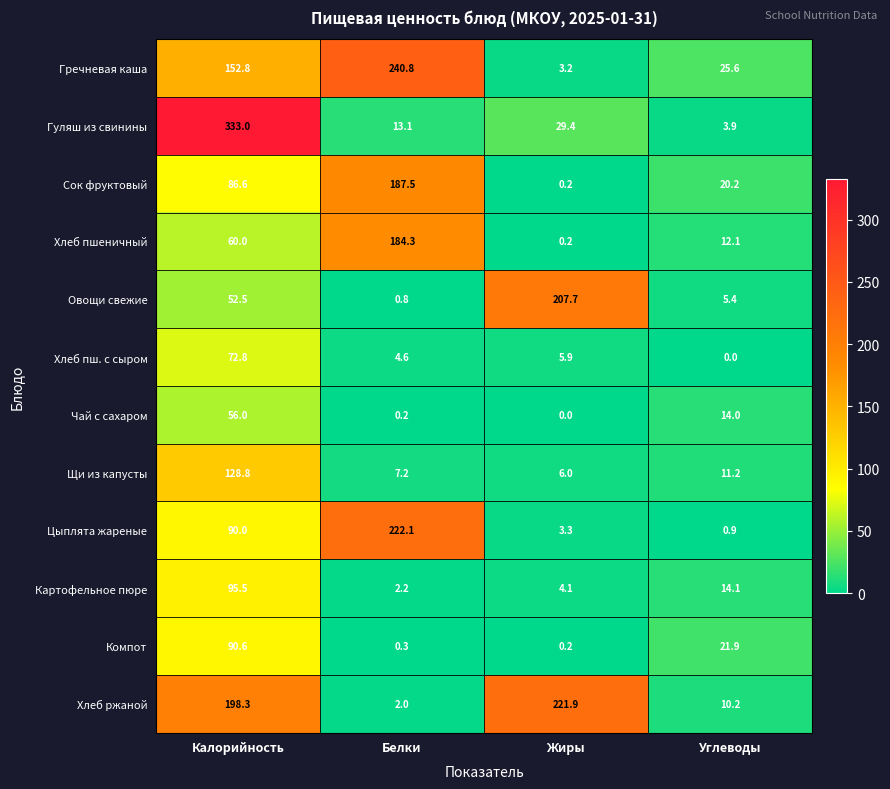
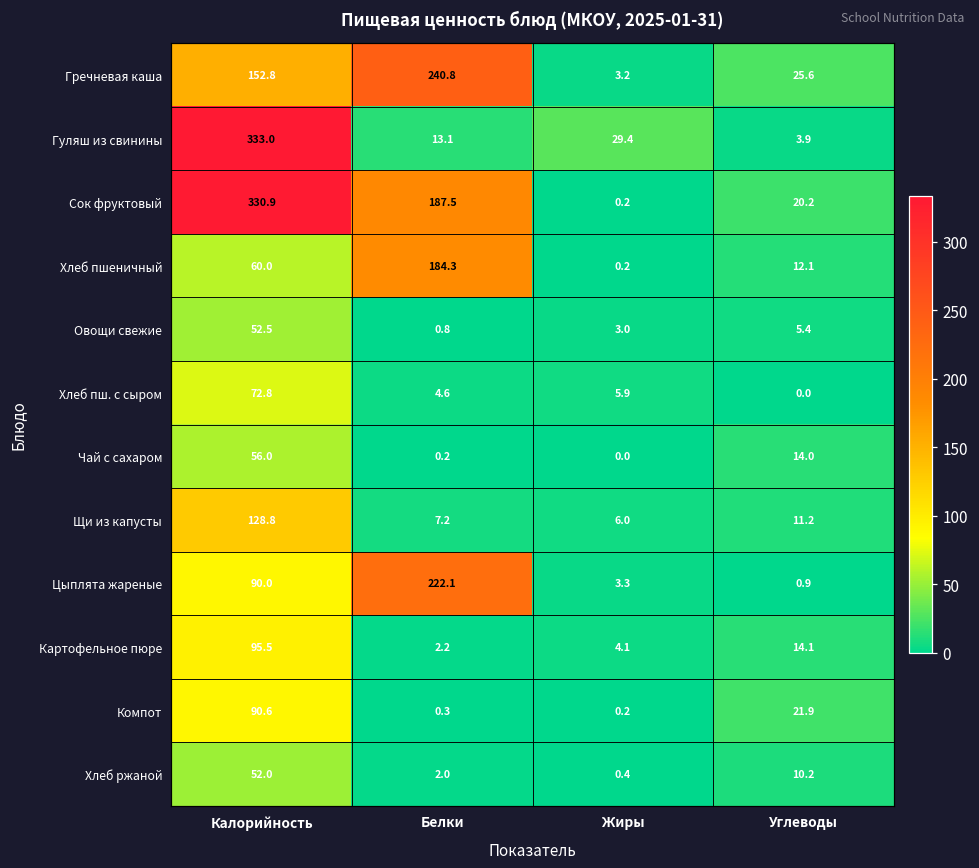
Сок фруктовый, Калорийность: 86.6 -> 330.9
Овощи свежие, Жиры: 207.7 -> 3.0
Хлеб ржаной, Калорийность: 198.3 -> 52.0
Хлеб ржаной, Жиры: 221.9 -> 0.4
